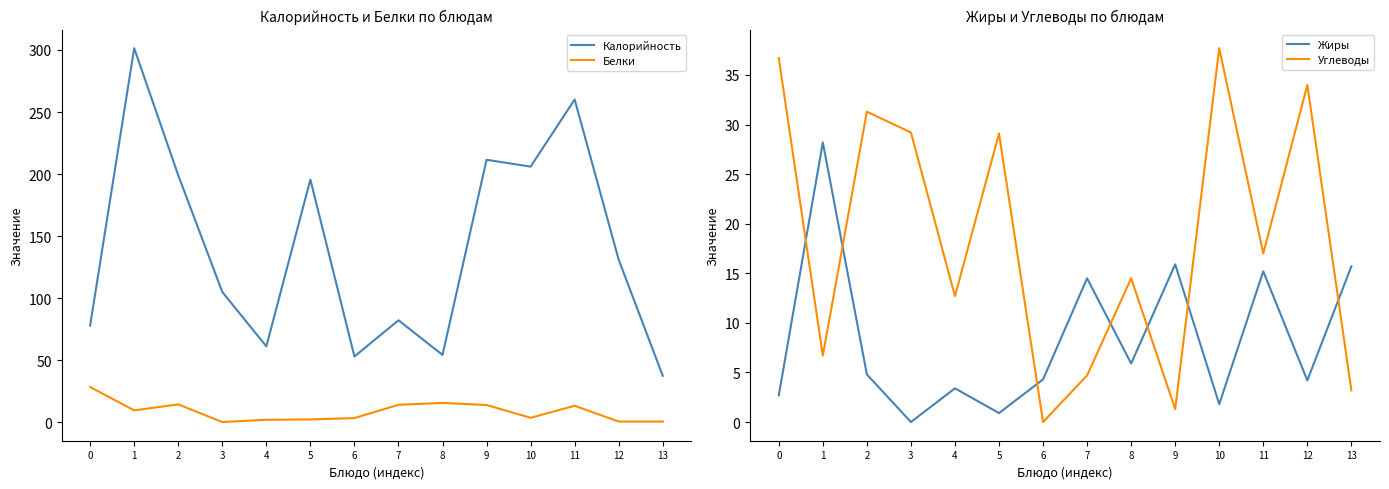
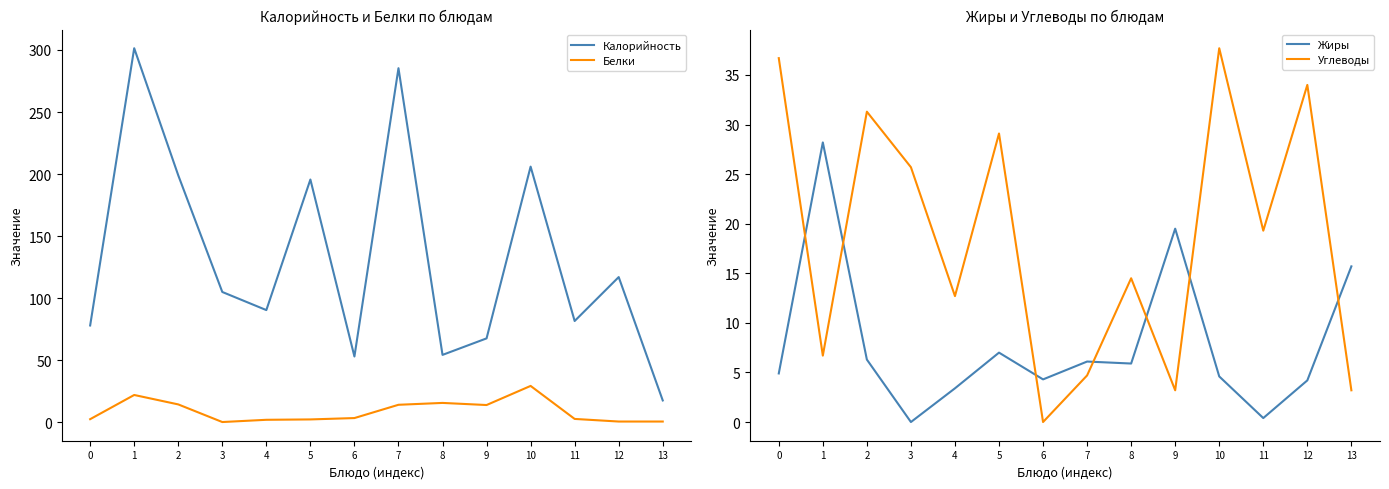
Калорийность и Белки по блюдам, Белки, 0: 28 -> 3
Калорийность и Белки по блюдам, Белки, 1: 10 -> 22
Калорийность и Белки по блюдам, Калорийность, 4: 61 -> 90
Калорийность и Белки по блюдам, Калорийность, 7: 82 -> 285
Калорийность и Белки по блюдам, Калорийность, 9: 212 -> 68
Калорийность и Белки по блюдам, Белки, 10: 4 -> 29
Калорийность и Белки по блюдам, Калорийность, 11: 260 -> 82
Калорийность и Белки по блюдам, Белки, 11: 13 -> 3
Калорийность и Белки по блюдам, Калорийность, 12: 131 -> 117
Калорийность и Белки по блюдам, Калорийность, 13: 38 -> 18
Жиры и Углеводы по блюдам, Жиры, 0: 3 -> 5
Жиры и Углеводы по блюдам, Жиры, 2: 5 -> 6
Жиры и Углеводы по блюдам, Углеводы, 3: 29 -> 26
Жиры и Углеводы по блюдам, Жиры, 5: 1 -> 7
Жиры и Углеводы по блюдам, Жиры, 7: 15 -> 6
Жиры и Углеводы по блюдам, Жиры, 9: 16 -> 20
Жиры и Углеводы по блюдам, Углеводы, 9: 1 -> 3
Жиры и Углеводы по блюдам, Жиры, 10: 2 -> 5
Жиры и Углеводы по блюдам, Жиры, 11: 15 -> 0
Жиры и Углеводы по блюдам, Углеводы, 11: 17 -> 19
